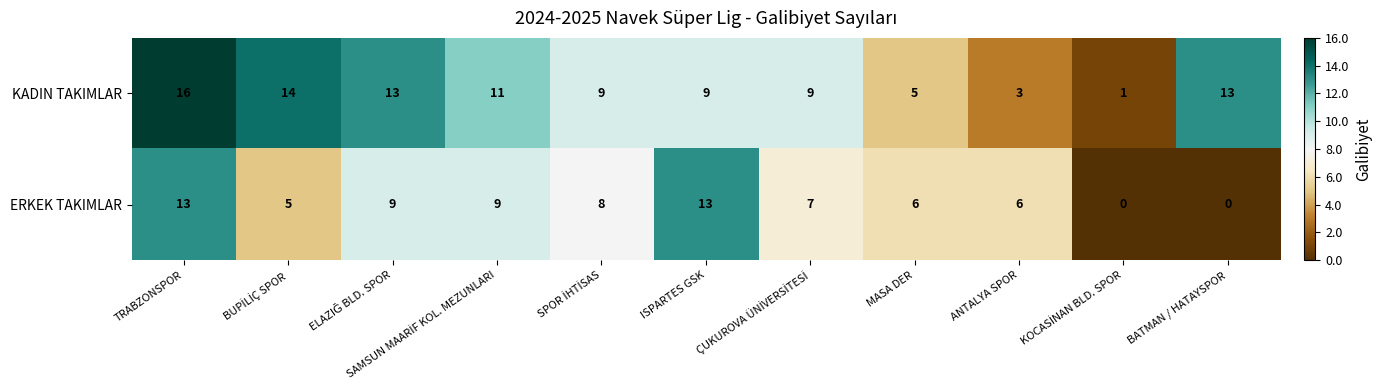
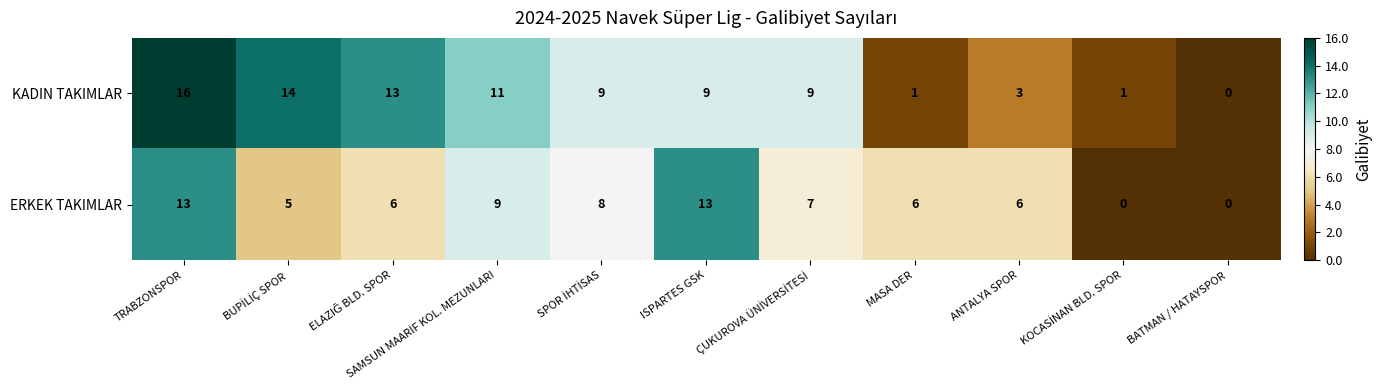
KADIN TAKIMLAR, MASA DER: 5 -> 1
KADIN TAKIMLAR, BATMAN / HATAYSPOR: 13 -> 0
ERKEK TAKIMLAR, ELAZIĞ BLD. SPOR: 9 -> 6
